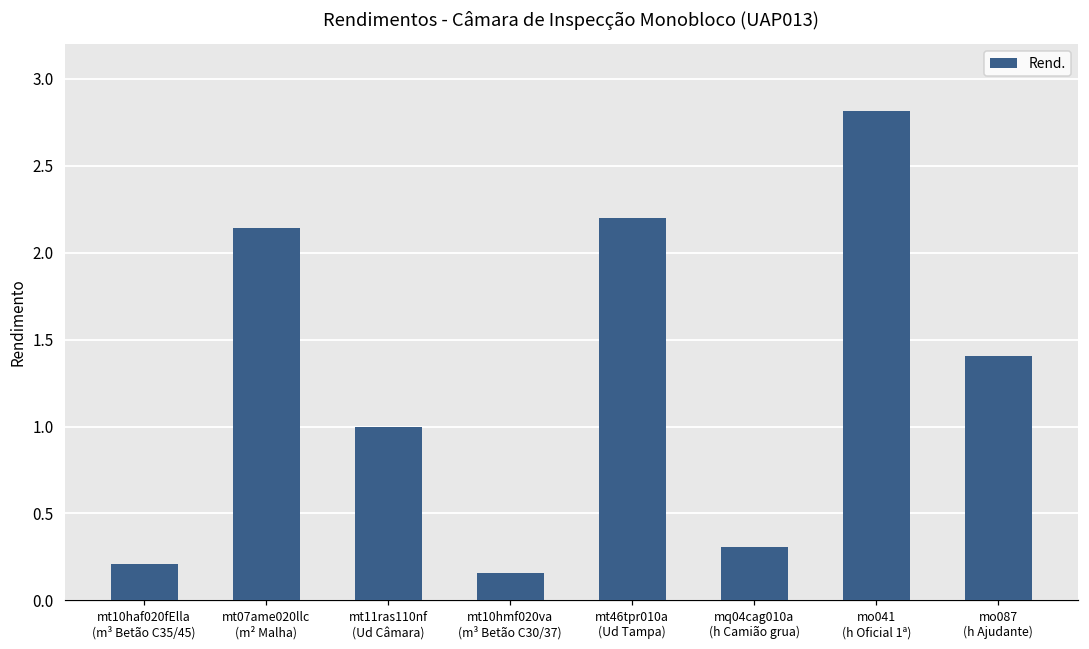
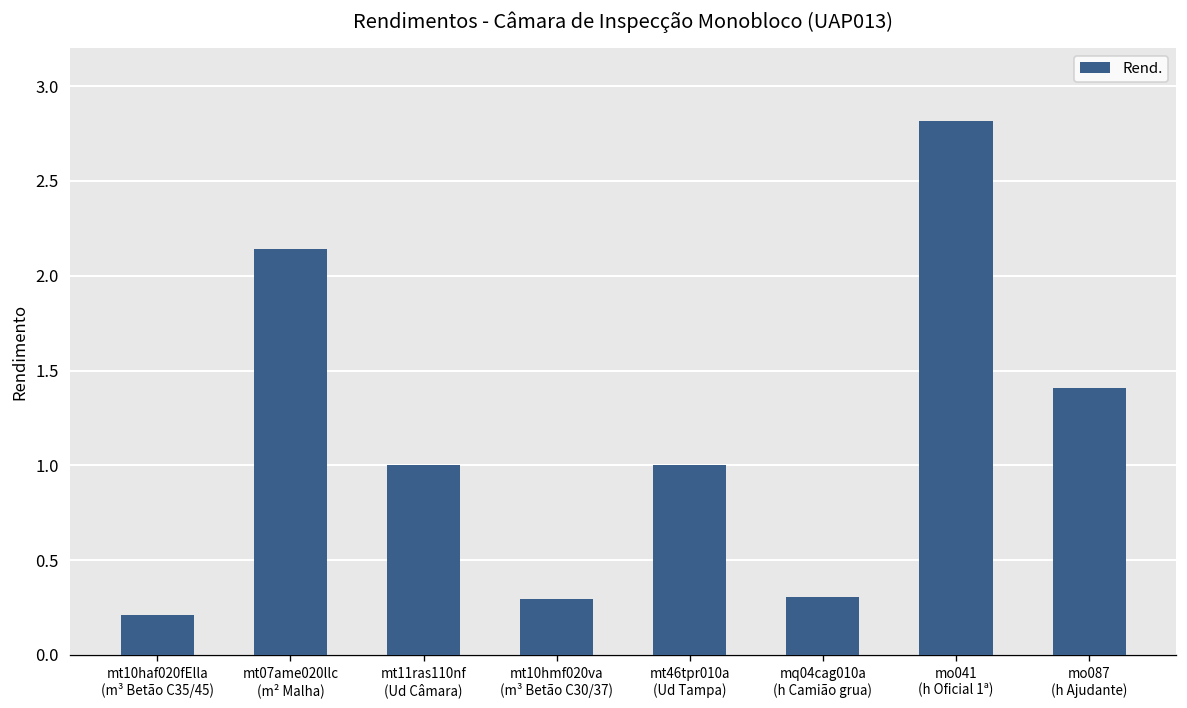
mt10hmf020va (m³ Betão C30/37): 0.16 -> 0.29
mt46tpr010a (Ud Tampa): 2.2 -> 1.0
